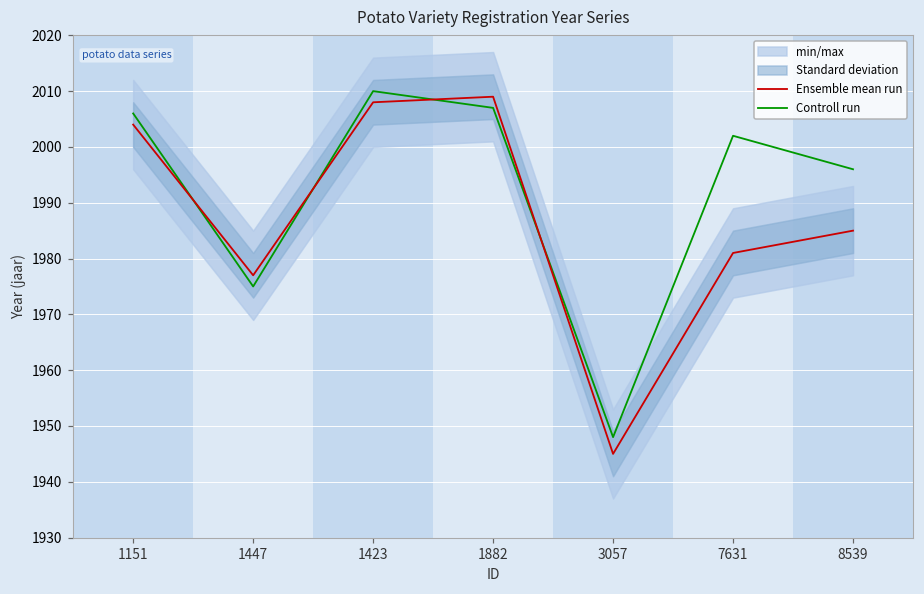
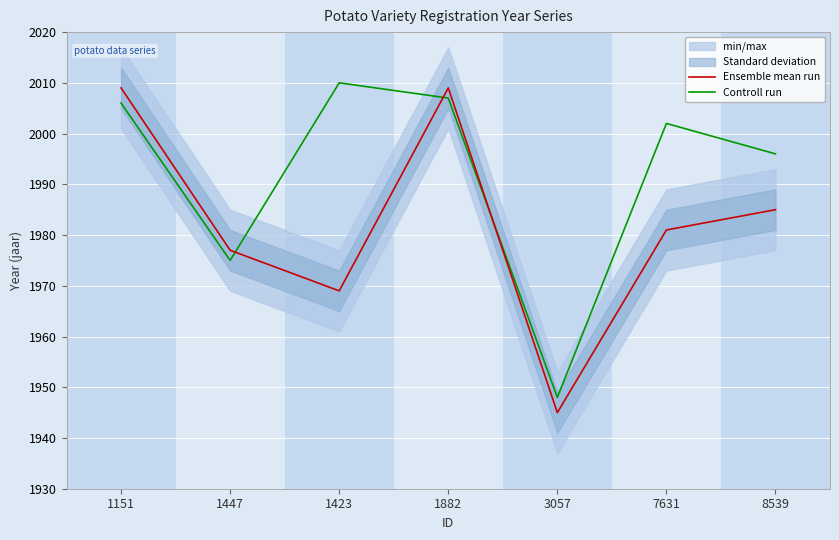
Ensemble mean run, 1151: 2004 -> 2009
Ensemble mean run, 1423: 2008 -> 1969
